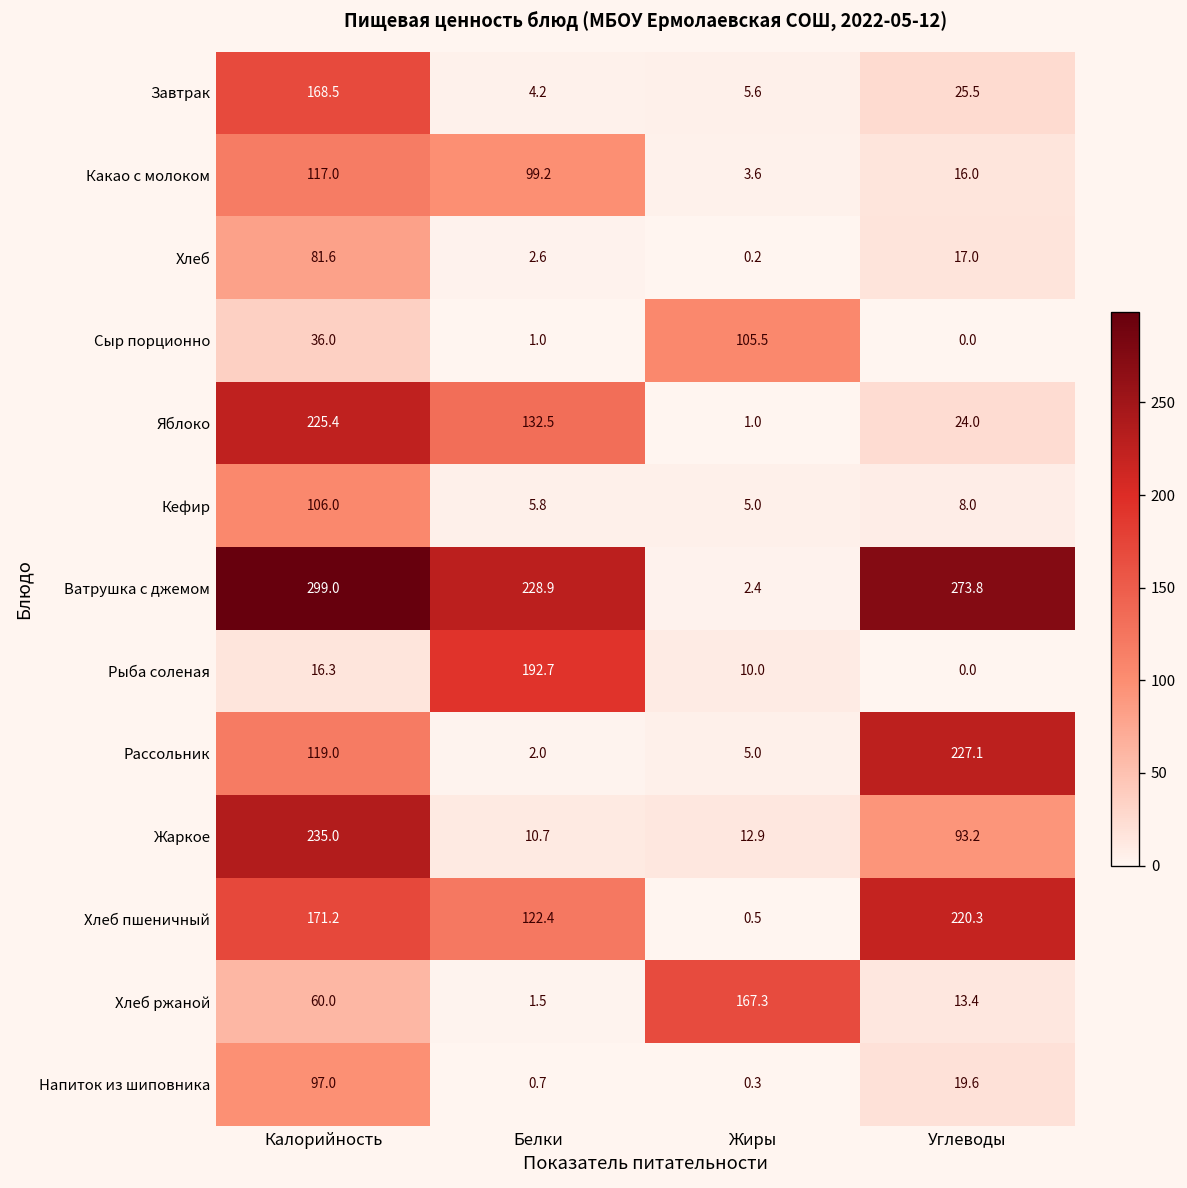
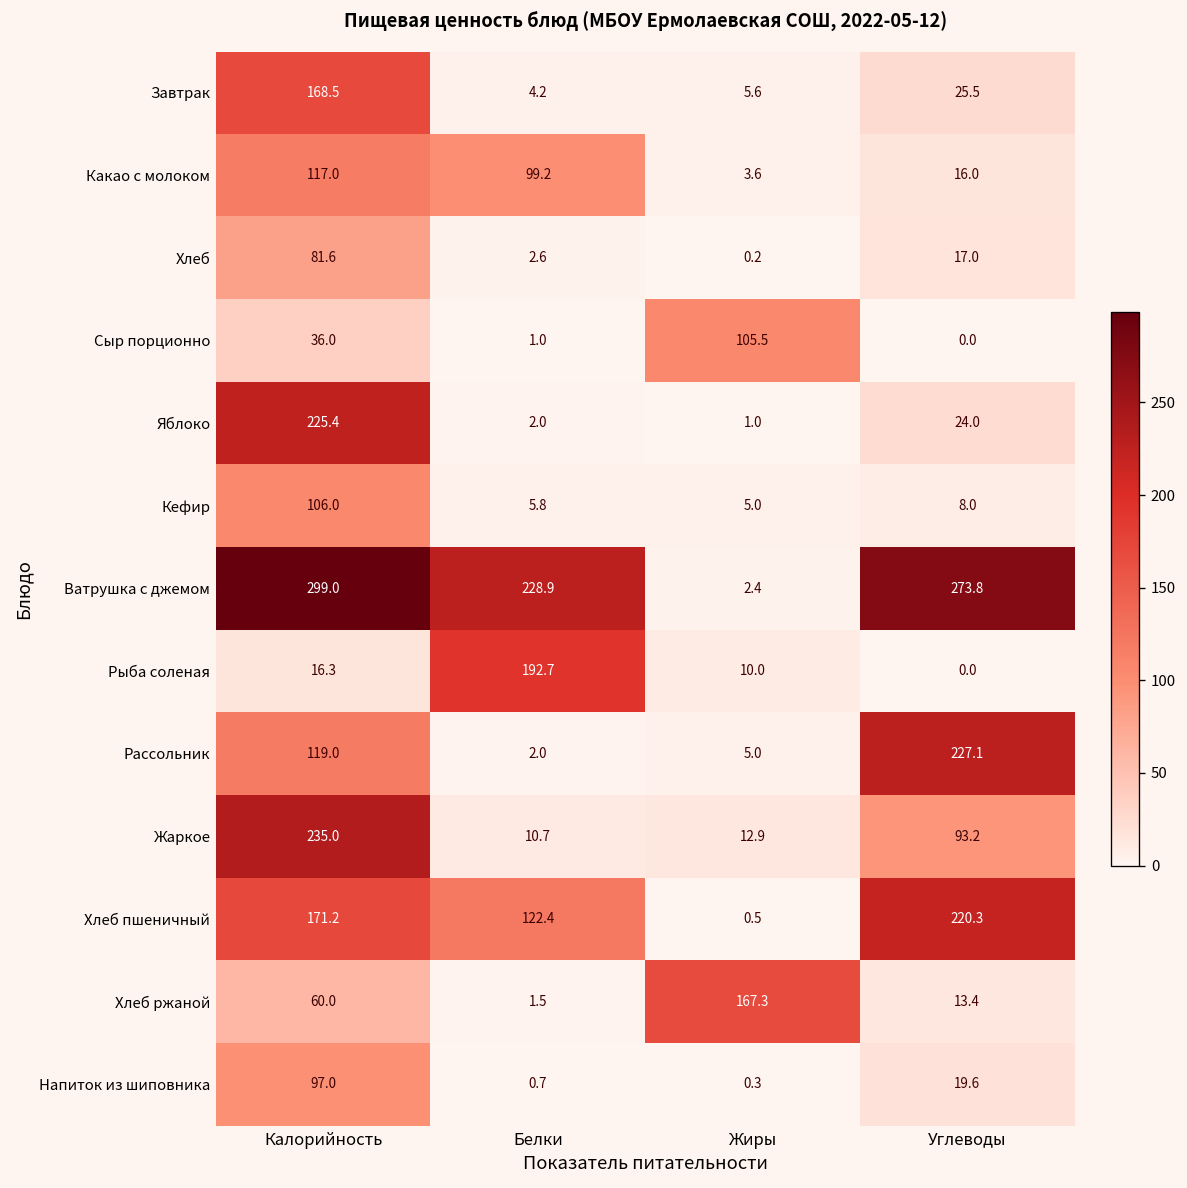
Яблоко, Белки: 132.5 -> 2.0
